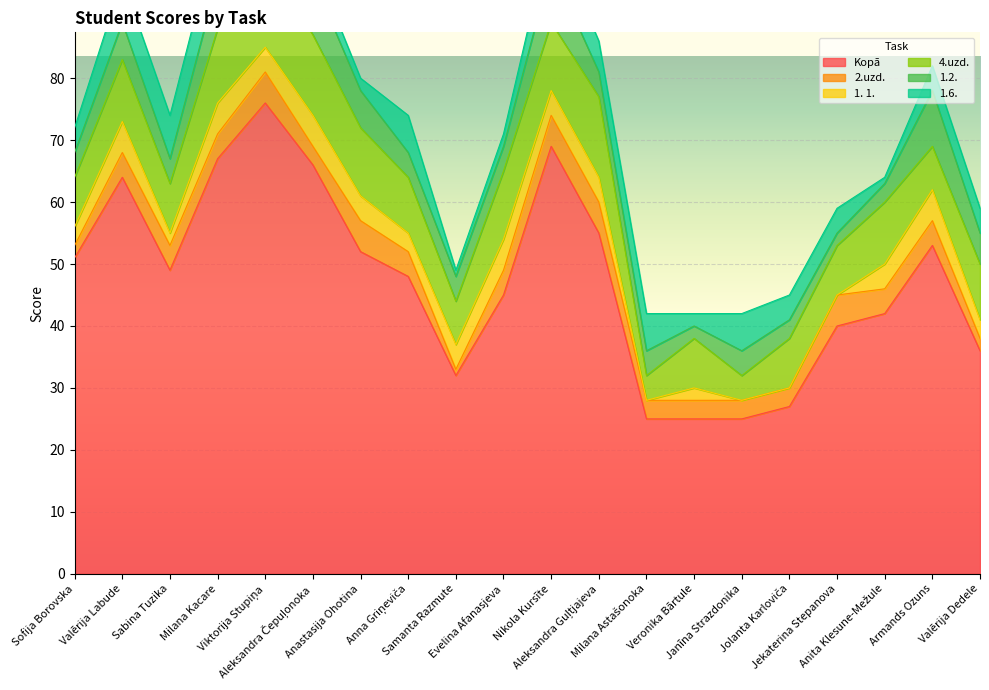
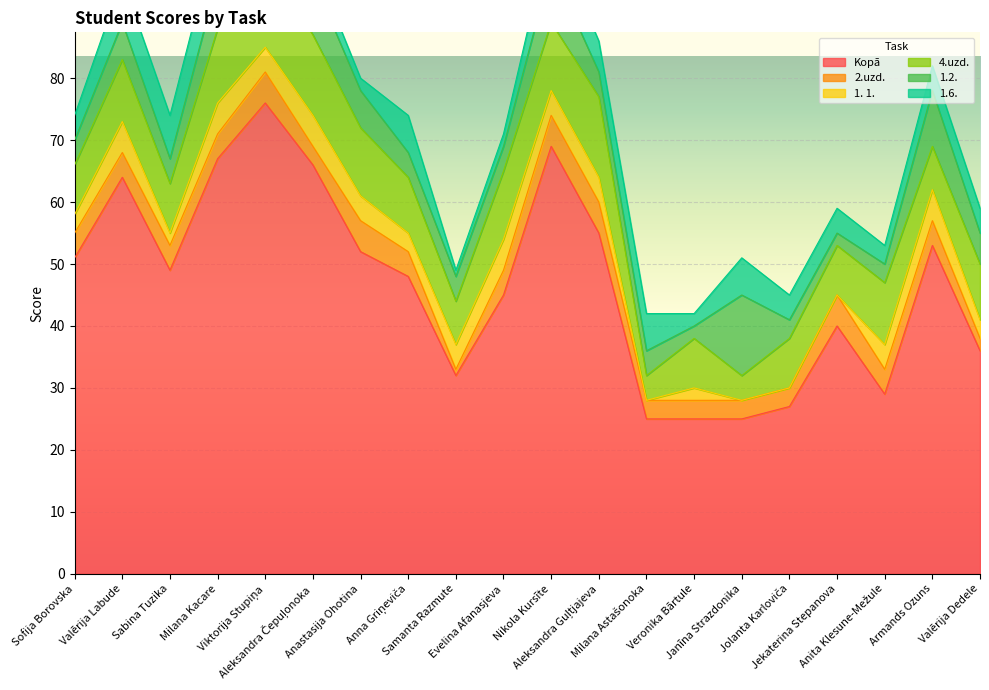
2.uzd., Sofija Borovska: 2 -> 4
1.2., Janīna Strazdonika: 4 -> 13
Kopā, Anita Klesune-Mežule: 42 -> 29
1.6., Anita Klesune-Mežule: 1 -> 3
